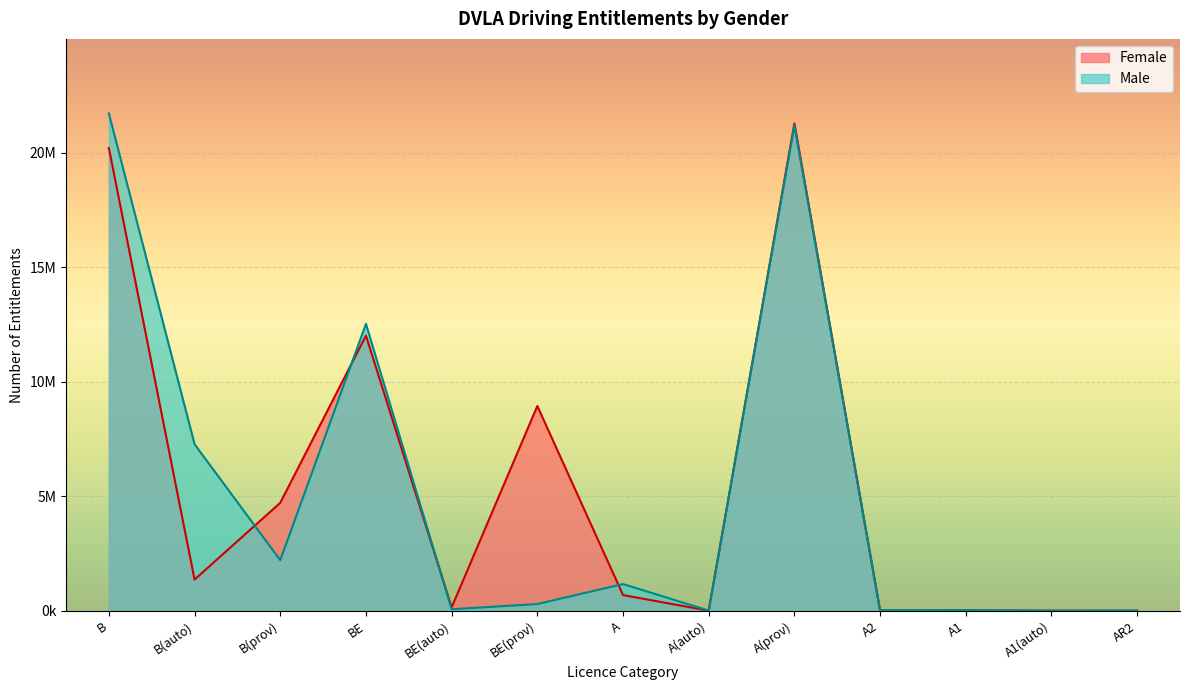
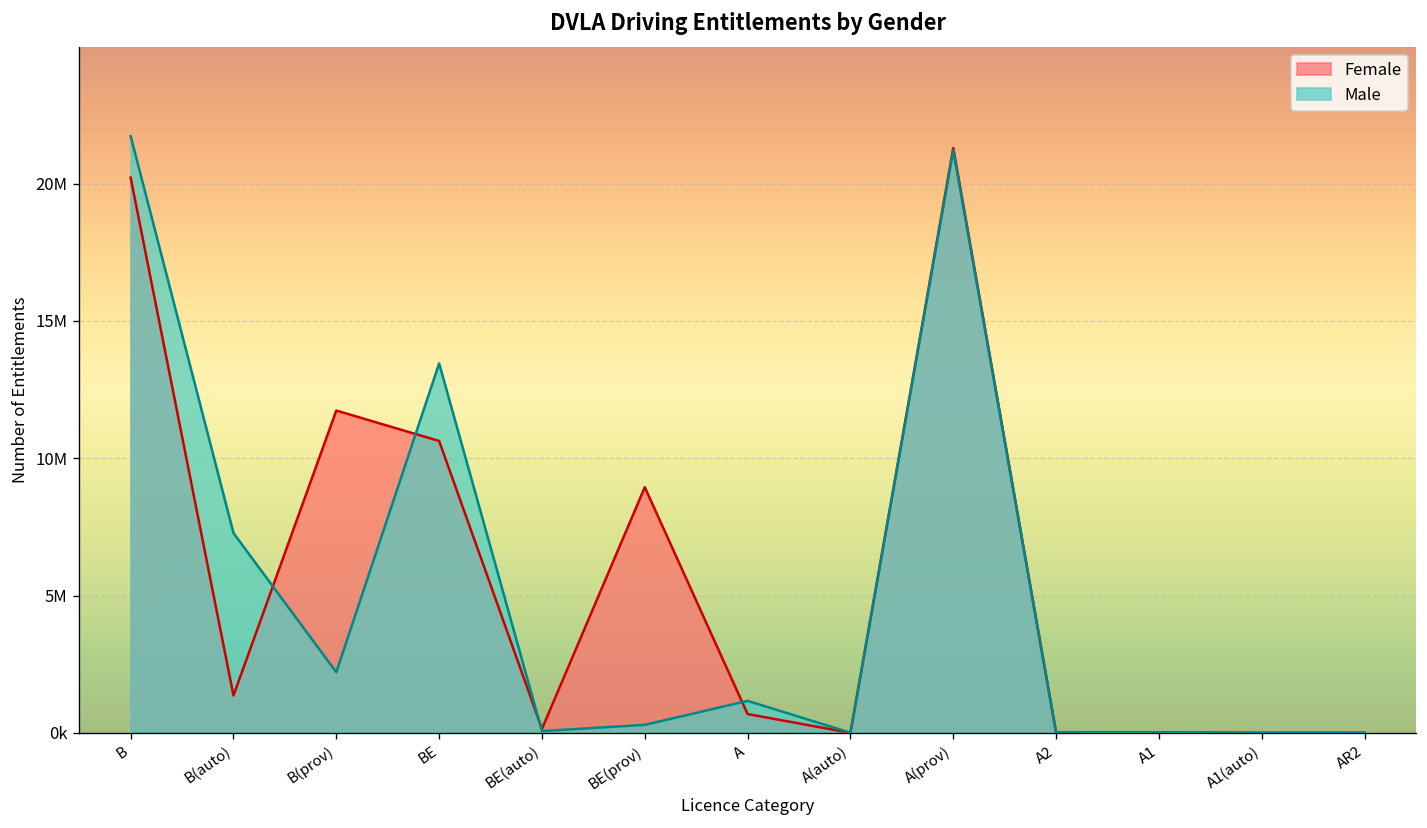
Female, B(prov): 4700000 -> 11700000
Female, BE: 12000000 -> 10600000
Male, BE: 12500000 -> 13500000
